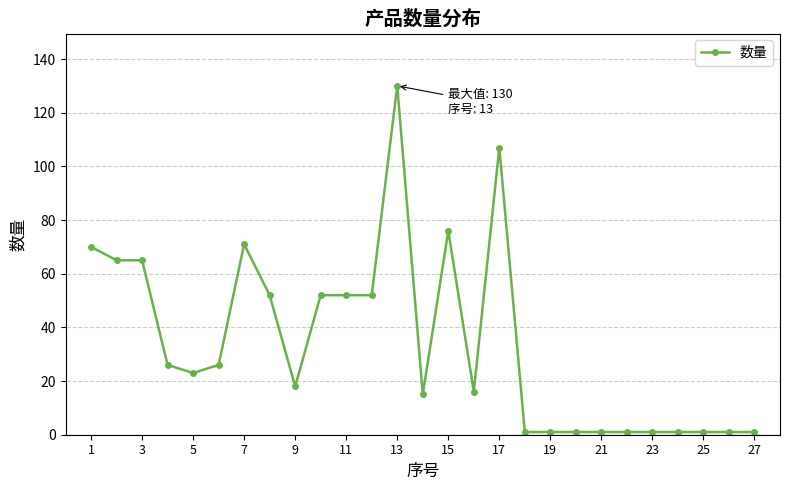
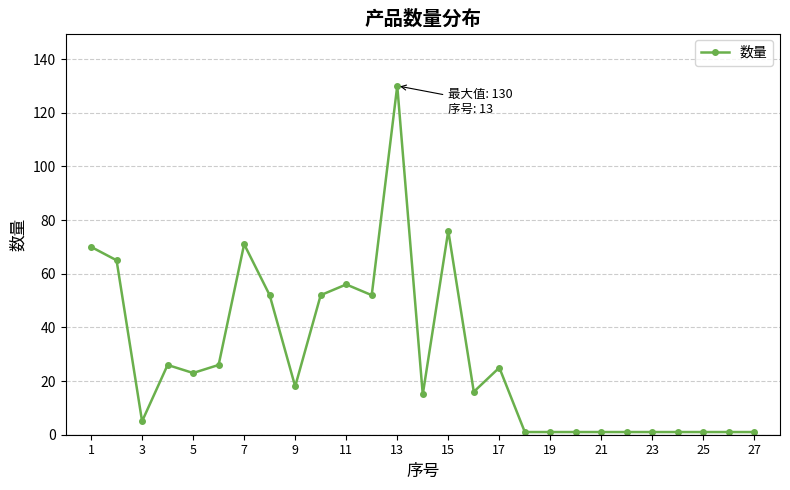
3: 65 -> 5
11: 52 -> 56
17: 107 -> 25
